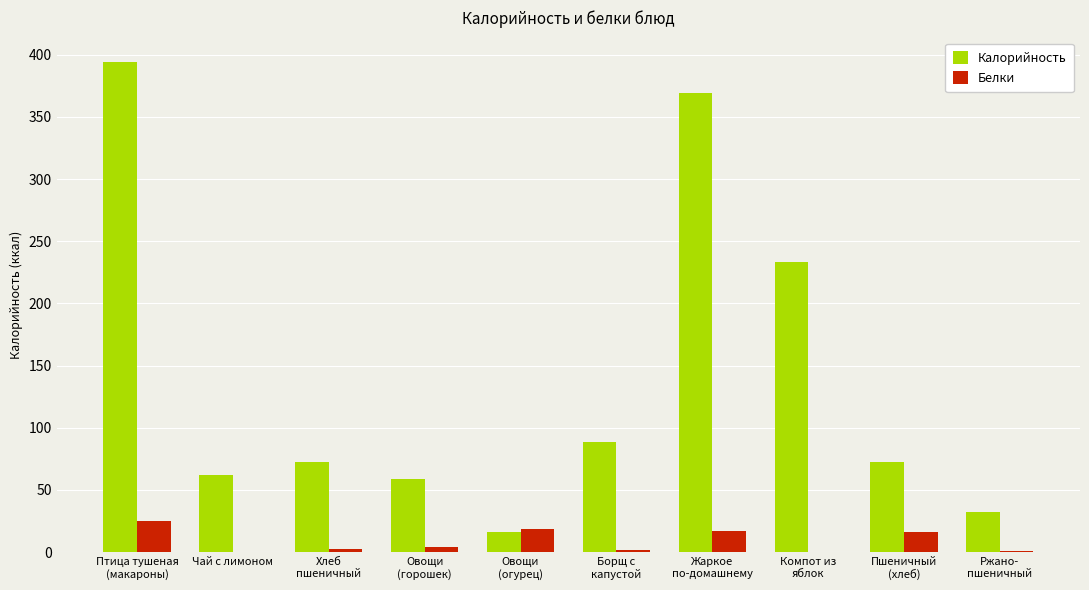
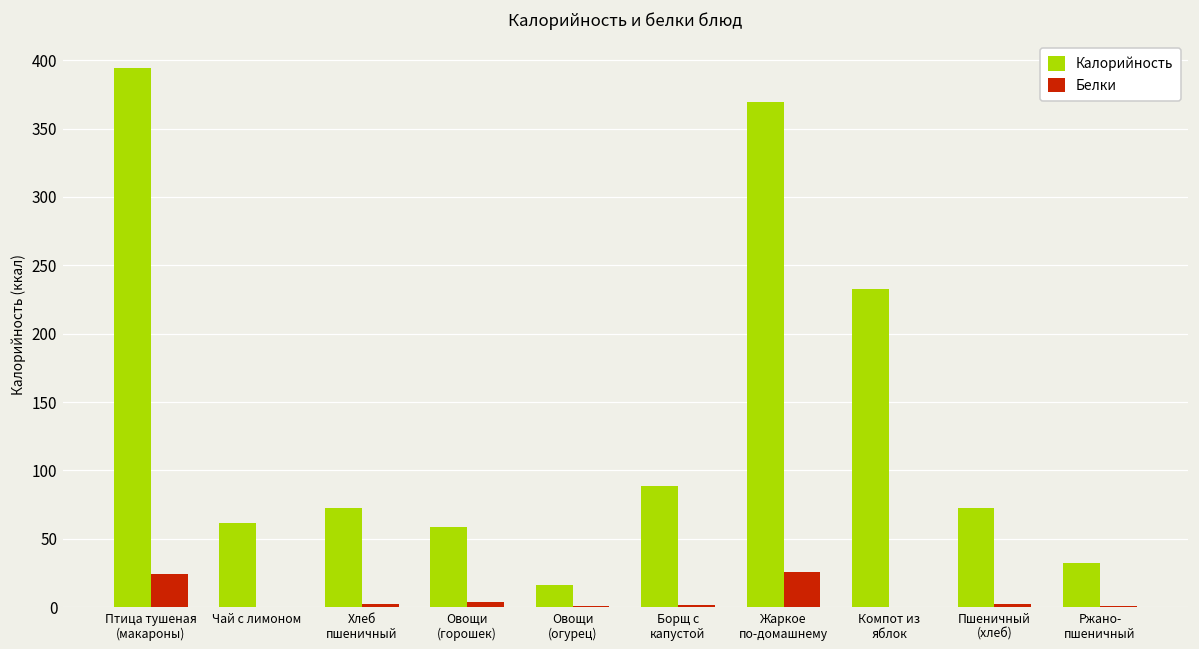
Белки, Овощи (огурец): 19 -> 1
Белки, Жаркое по-домашнему: 17 -> 25
Белки, Пшеничный (хлеб): 17 -> 2
